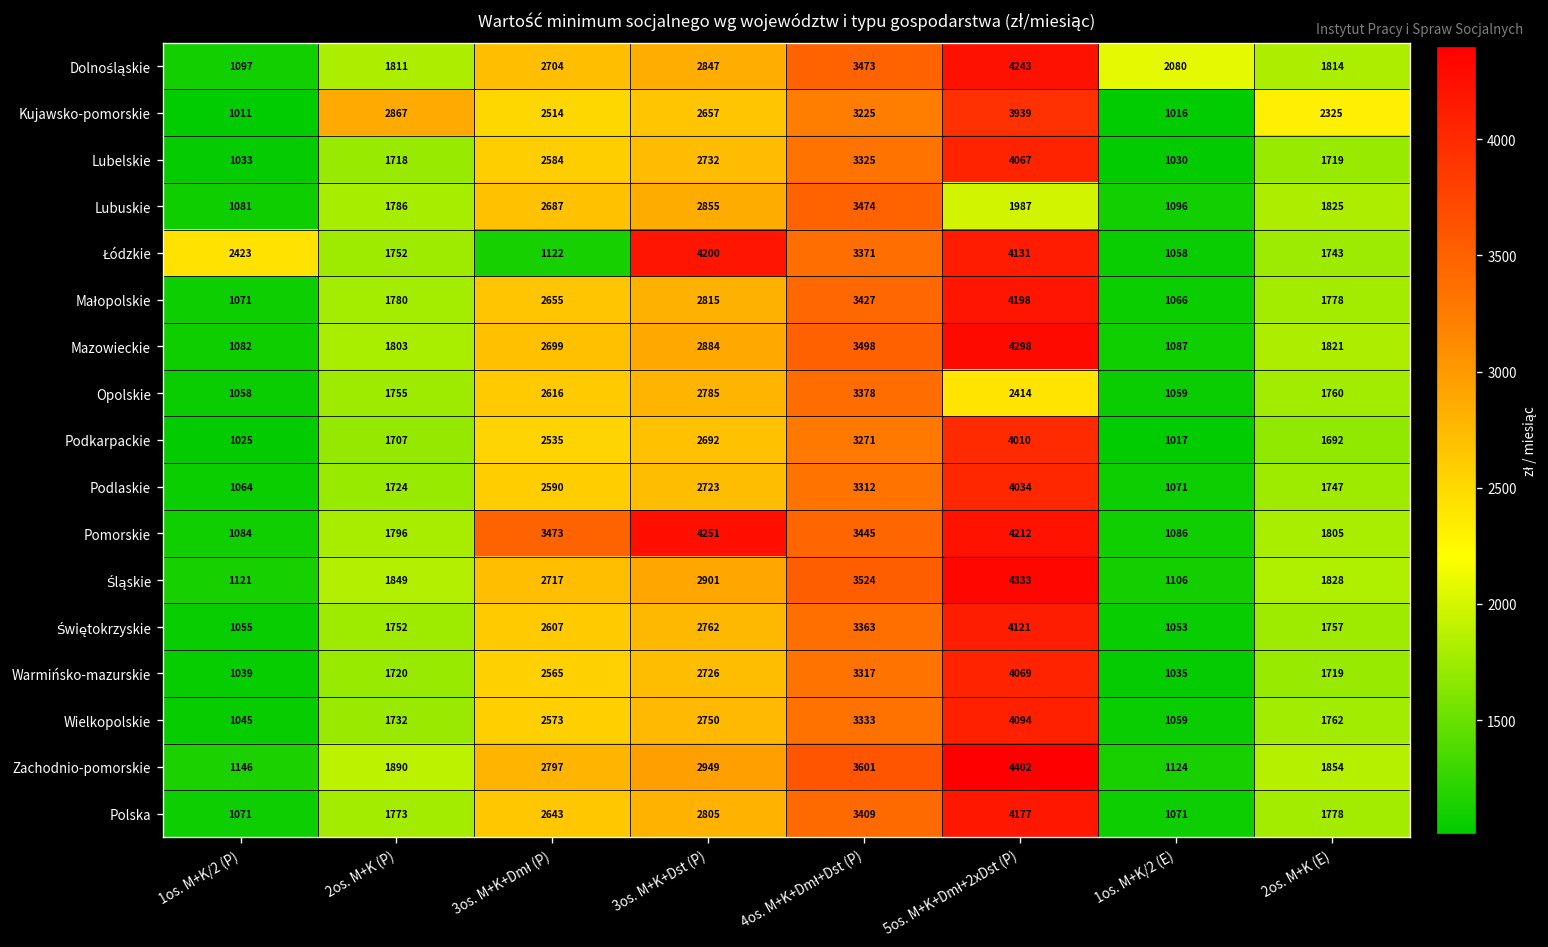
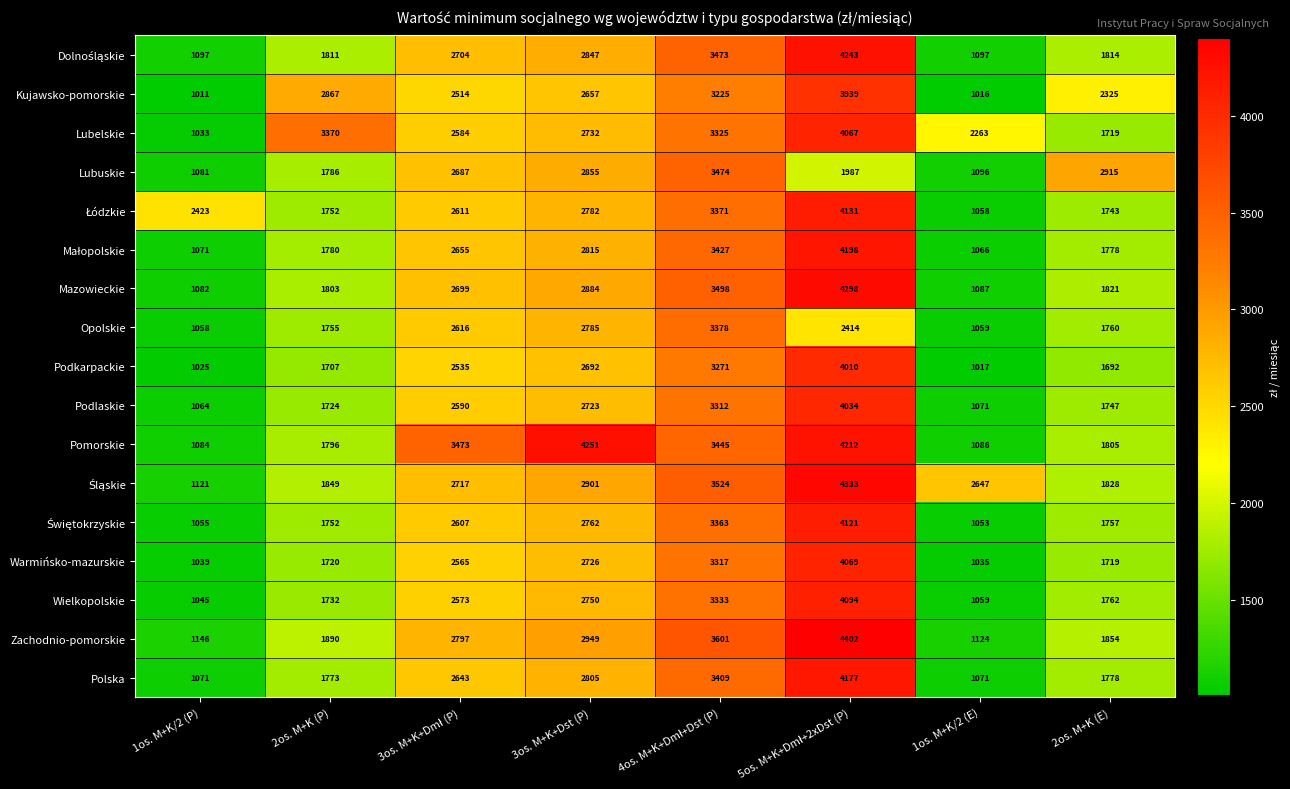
Dolnośląskie, 1os. M+K/2 (E): 2080 -> 1097
Lubelskie, 2os. M+K (P): 1718 -> 3370
Lubelskie, 1os. M+K/2 (E): 1030 -> 2263
Lubuskie, 2os. M+K (E): 1825 -> 2915
Łódzkie, 3os. M+K+Dmł (P): 1122 -> 2611
Łódzkie, 3os. M+K+Dst (P): 4200 -> 2782
Śląskie, 1os. M+K/2 (E): 1106 -> 2647
